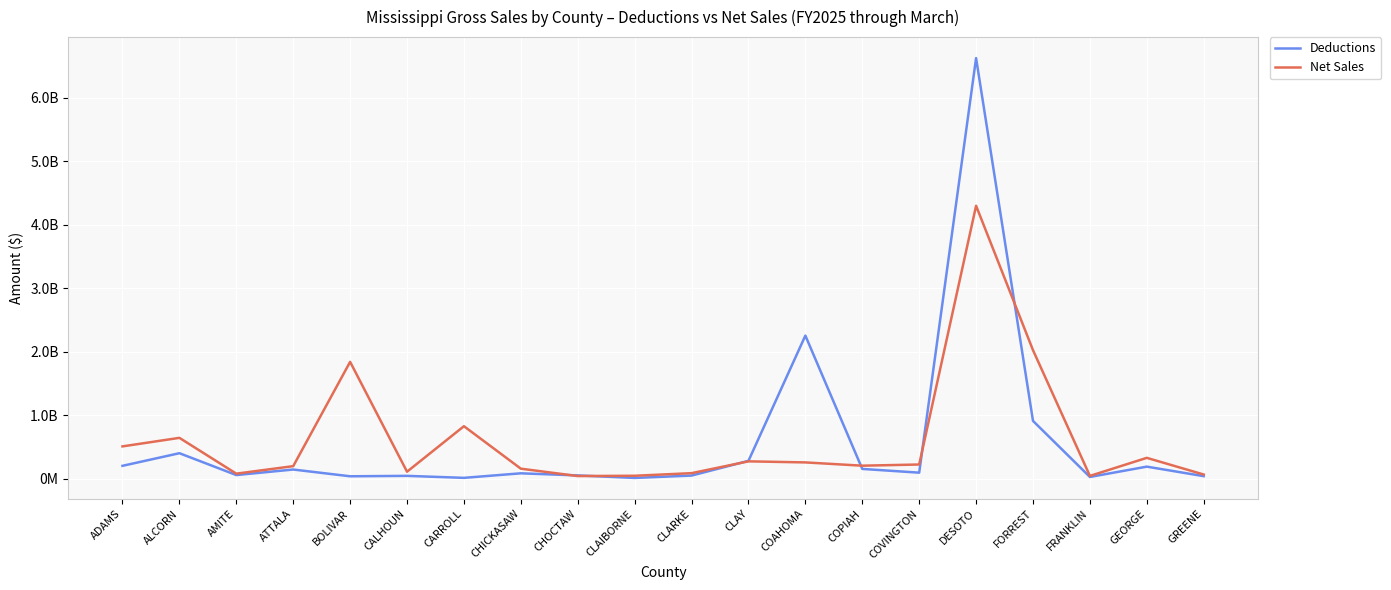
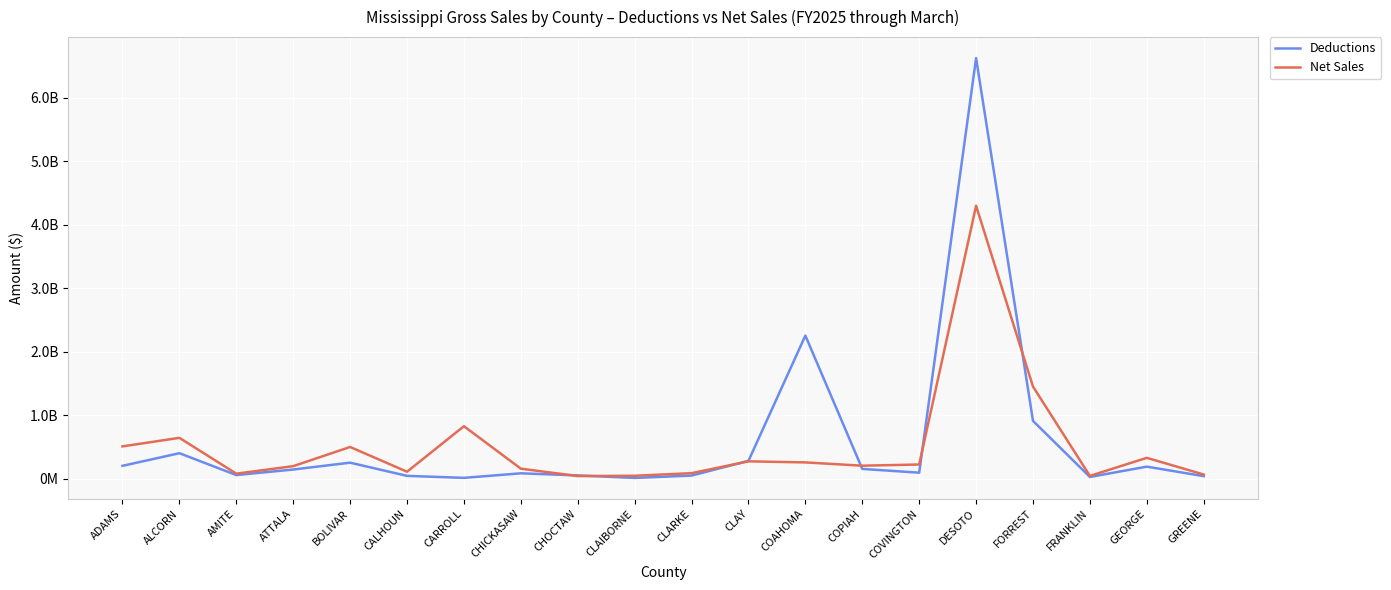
Deductions, BOLIVAR: 0 -> 300000000
Net Sales, BOLIVAR: 1800000000 -> 500000000
Net Sales, FORREST: 2000000000 -> 1500000000
